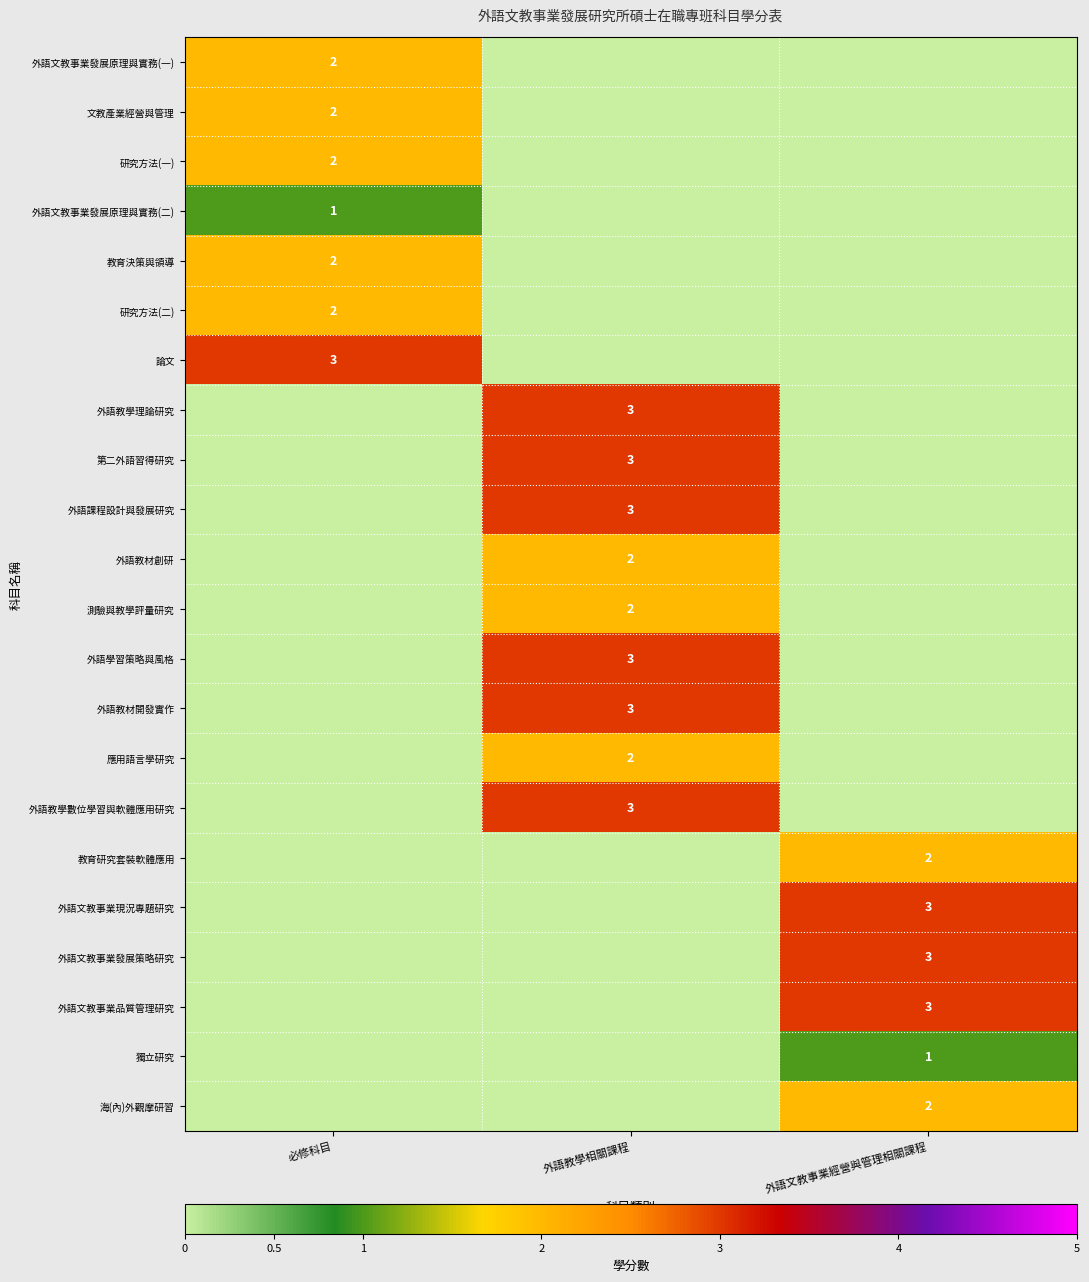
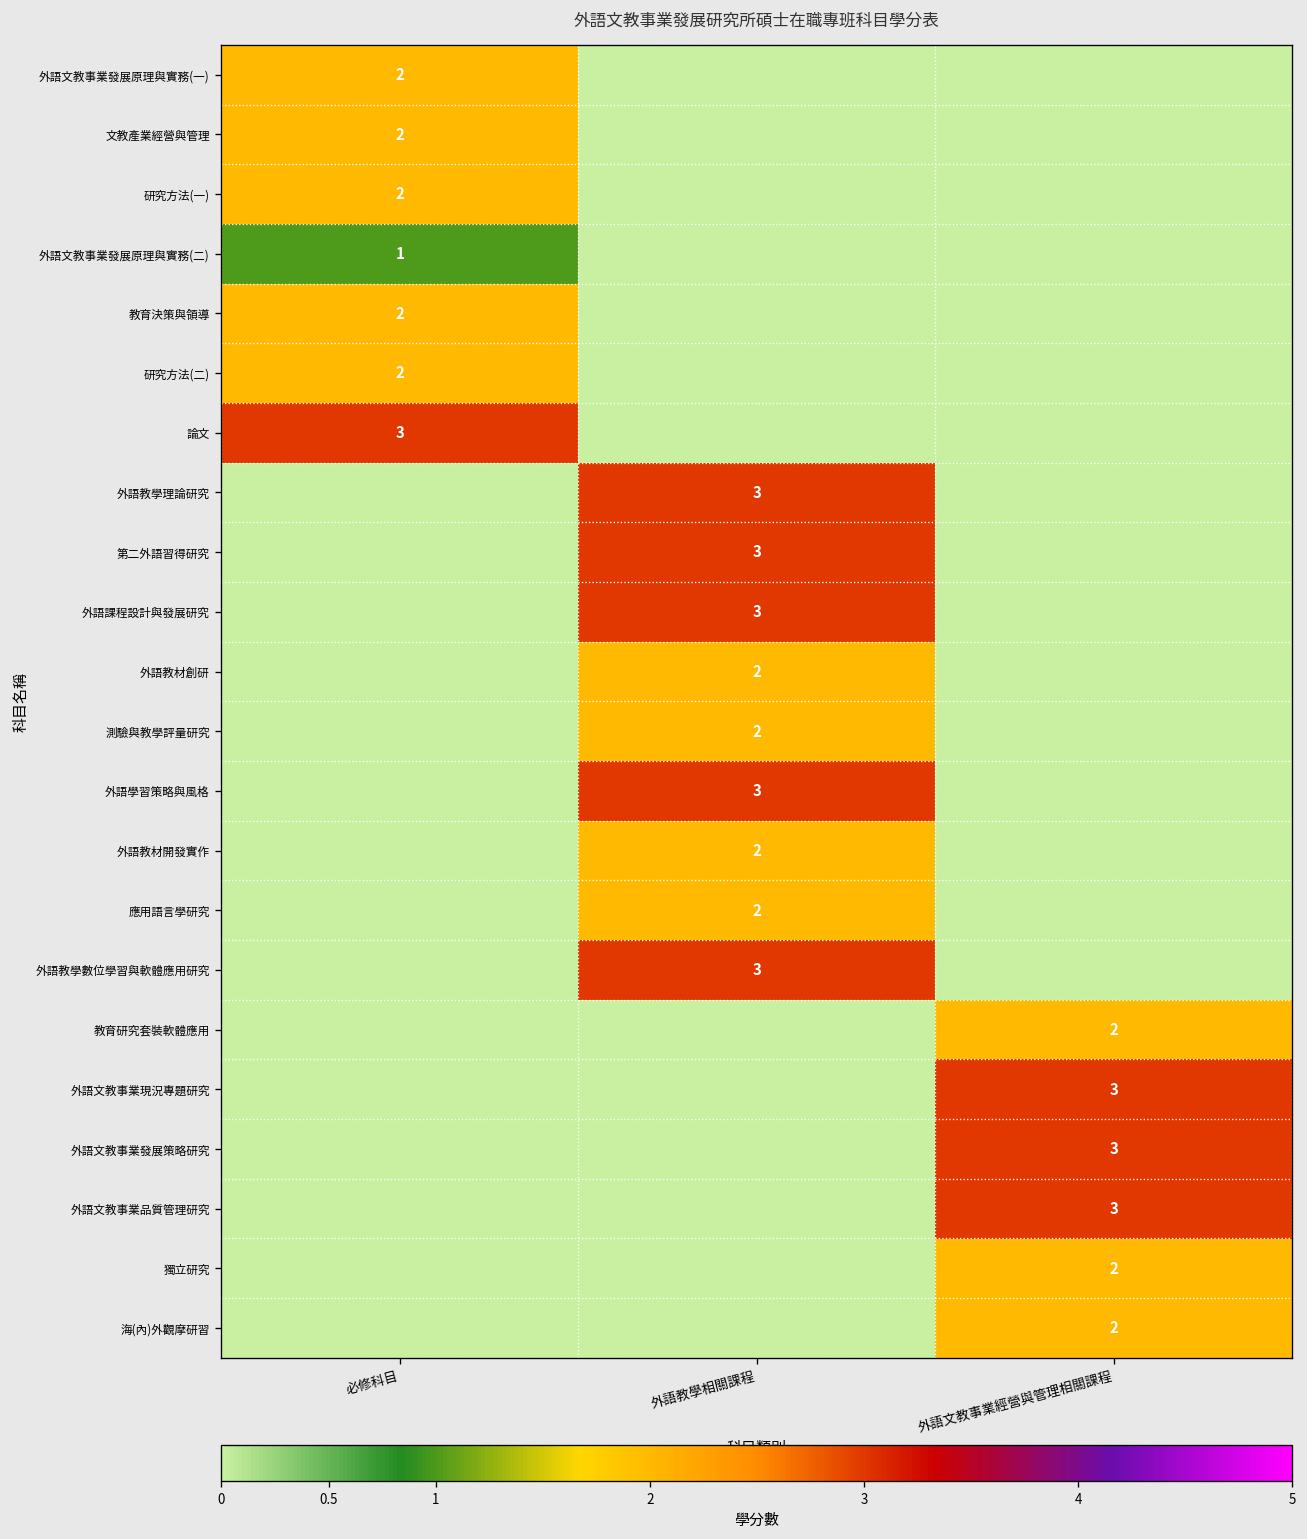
外語教材開發實作, 外語教學相關課程: 3 -> 2
獨立研究, 外語文教事業經營與管理相關課程: 1 -> 2
